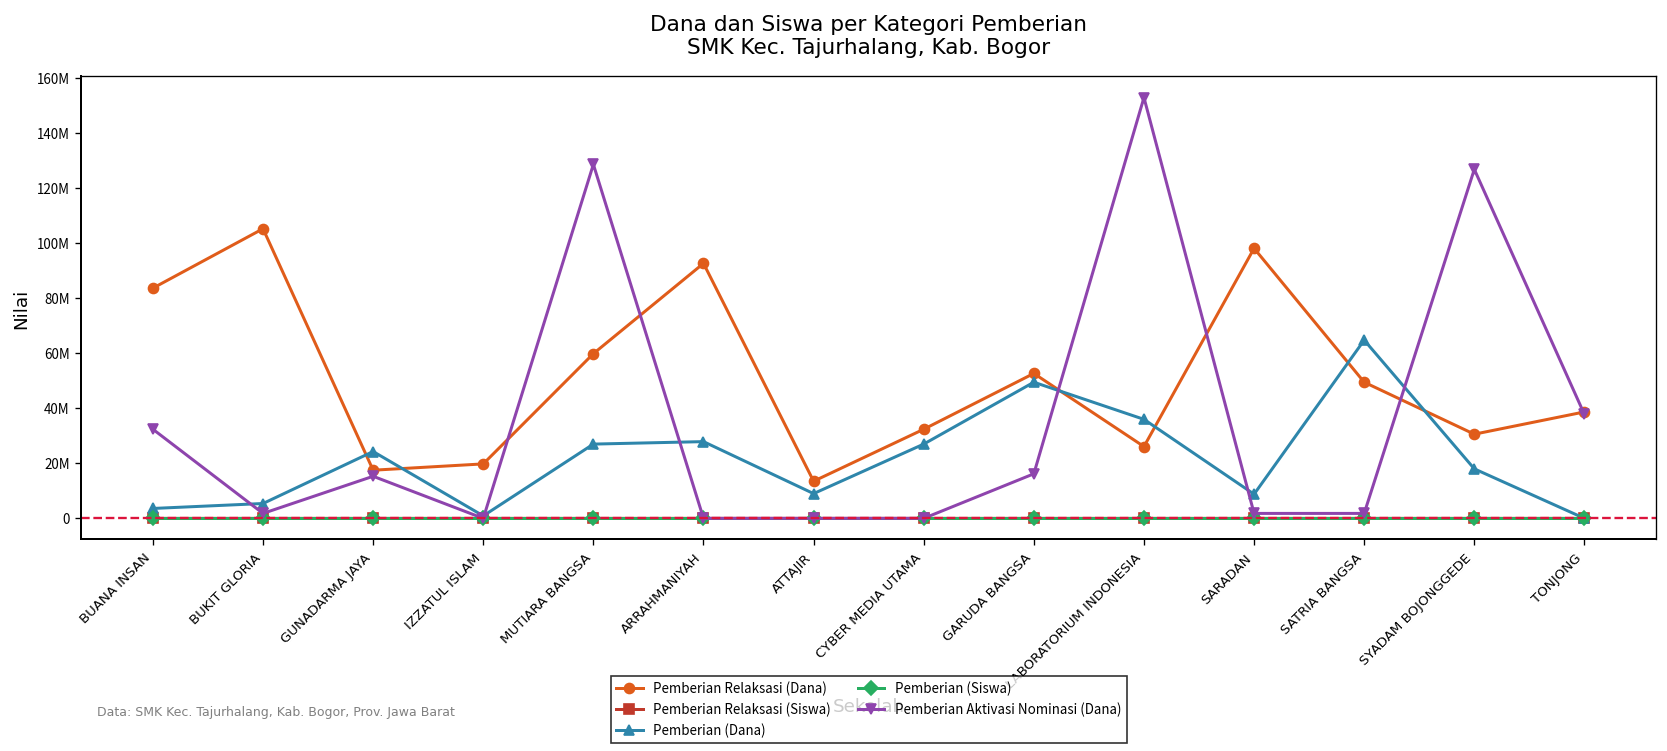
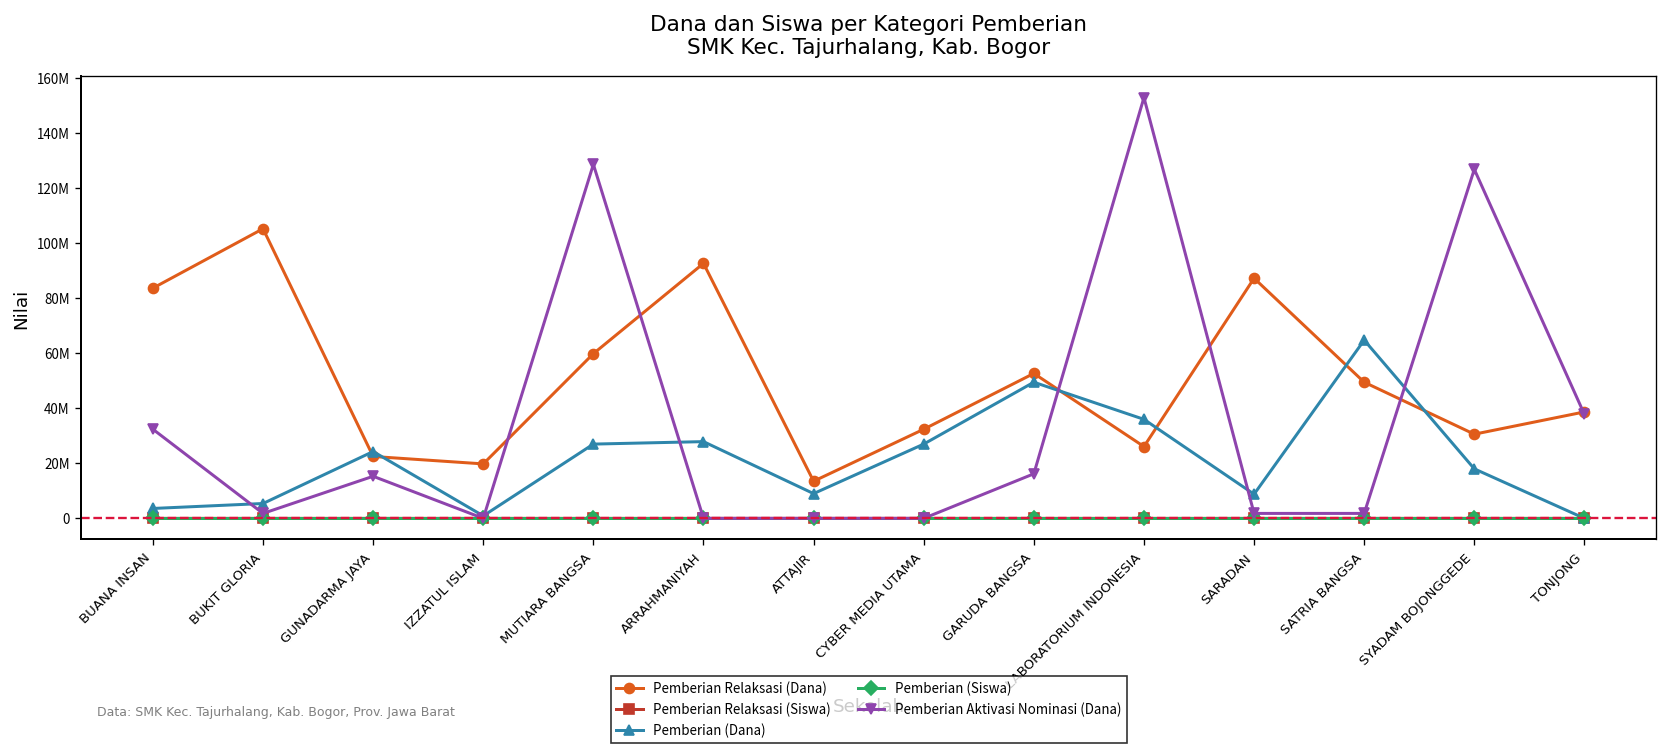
Pemberian Relaksasi (Dana), GUNADARMA JAYA: 18000000 -> 23000000
Pemberian Relaksasi (Dana), SARADAN: 98000000 -> 87000000
